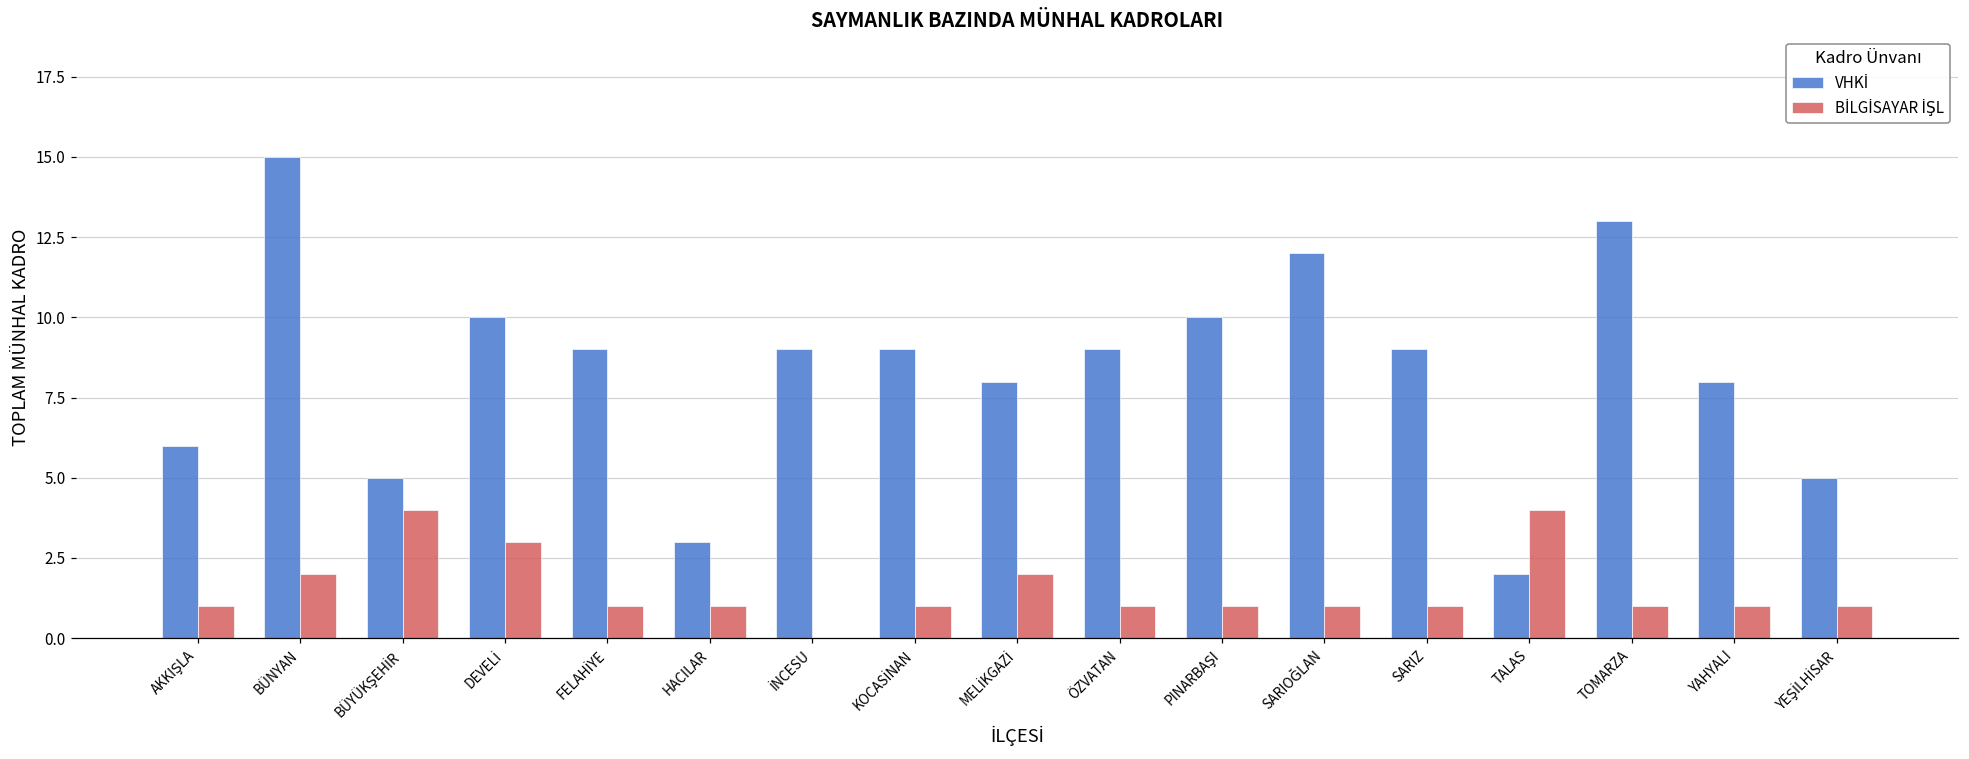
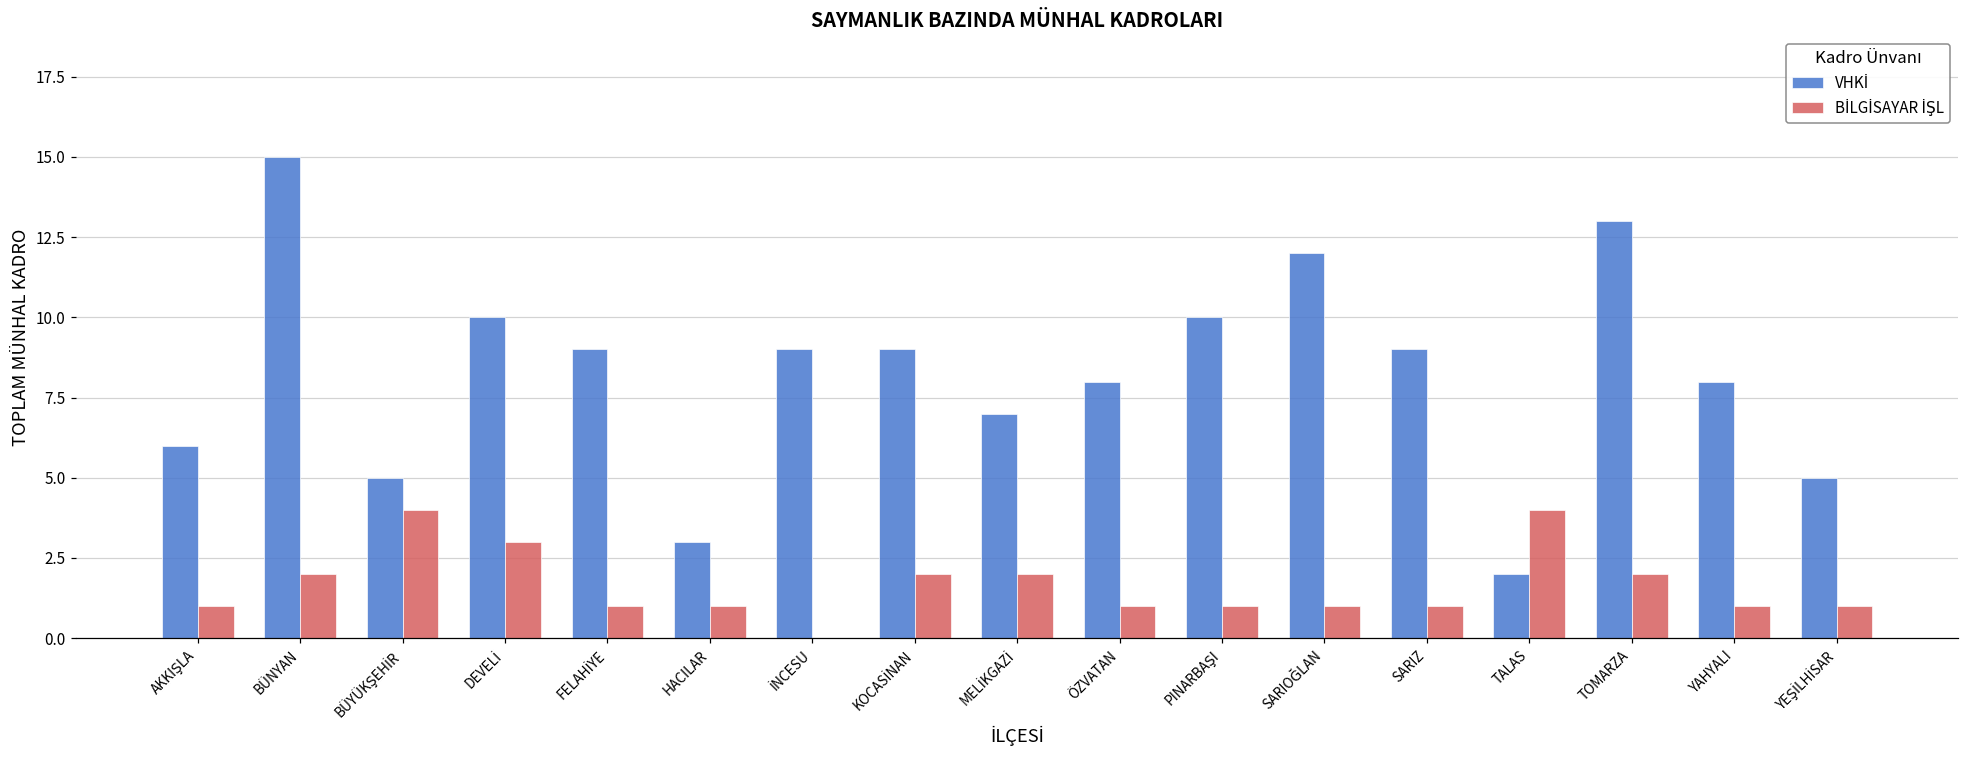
BİLGİSAYAR İŞL, KOCASİNAN: 1 -> 2
VHKİ, MELİKGAZİ: 8 -> 7
VHKİ, ÖZVATAN: 9 -> 8
BİLGİSAYAR İŞL, TOMARZA: 1 -> 2
